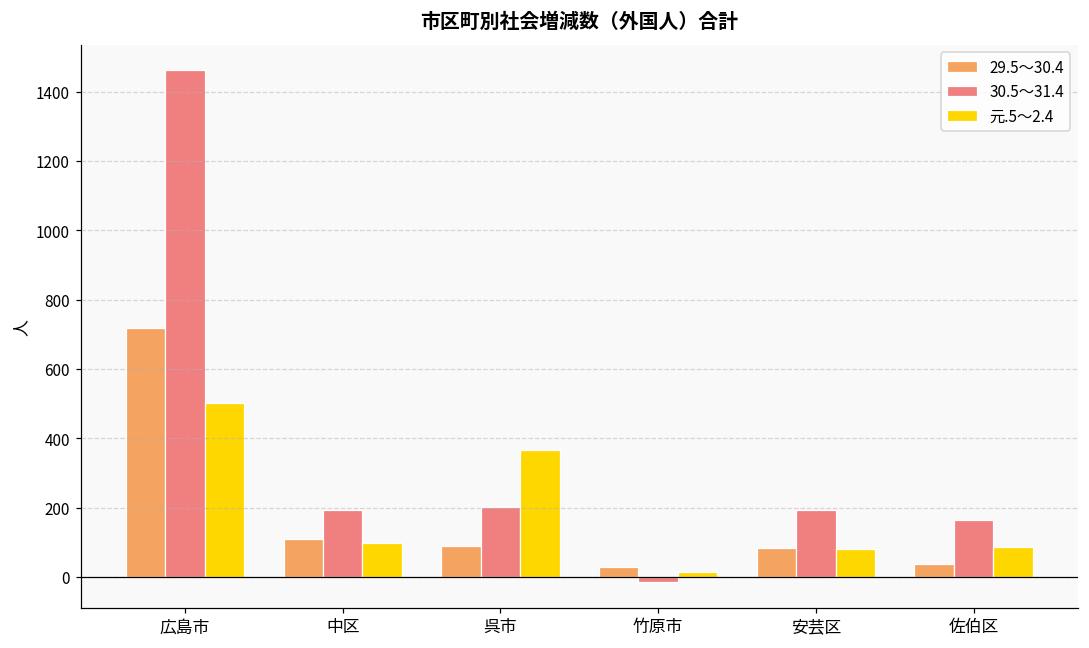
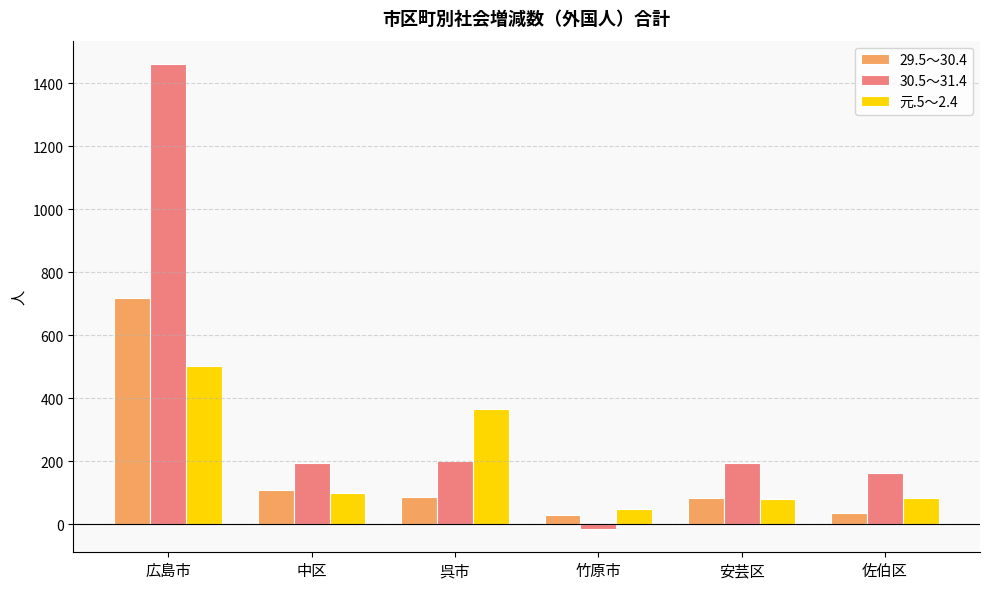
元.5～2.4, 竹原市: 20 -> 50
